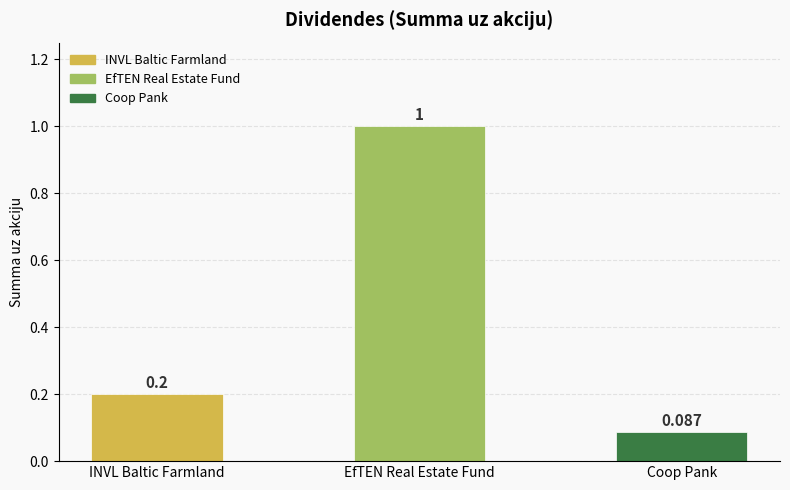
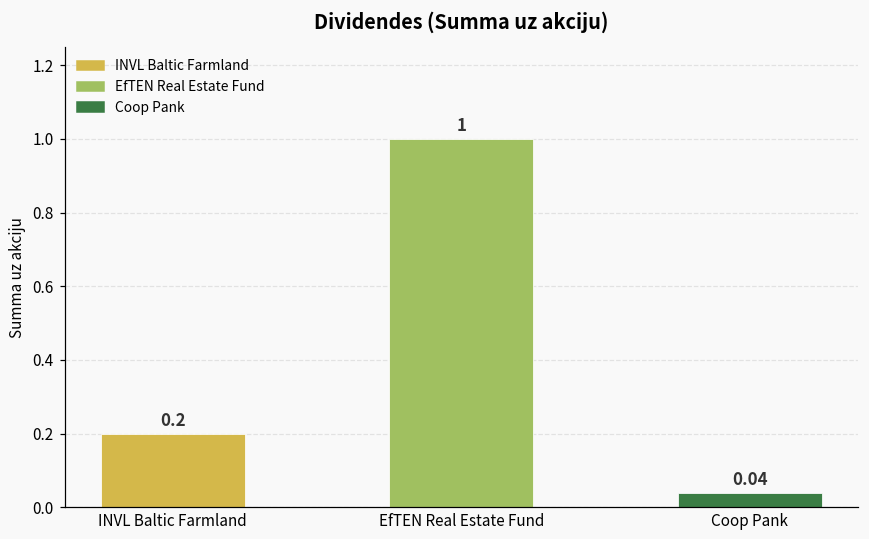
Coop Pank: 0.087 -> 0.04
